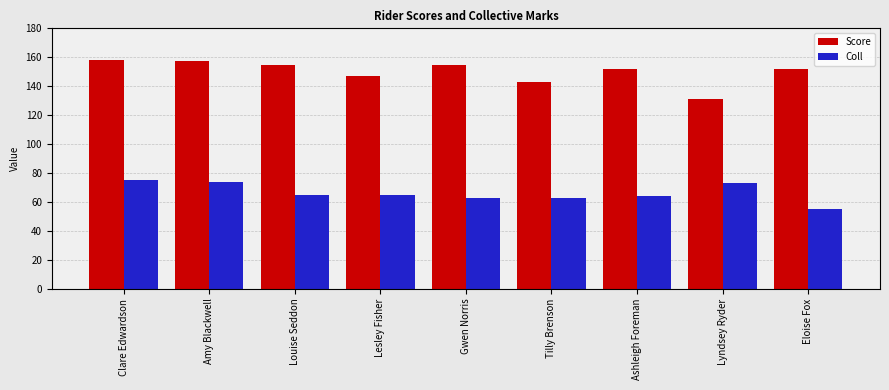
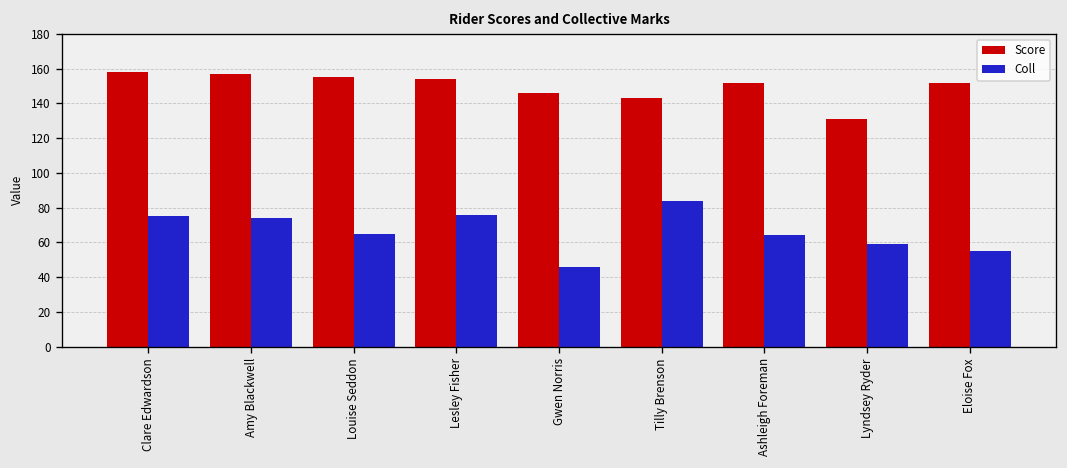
Score, Lesley Fisher: 147 -> 154
Coll, Lesley Fisher: 65 -> 76
Score, Gwen Norris: 155 -> 146
Coll, Gwen Norris: 63 -> 46
Coll, Tilly Brenson: 63 -> 84
Coll, Lyndsey Ryder: 73 -> 59
